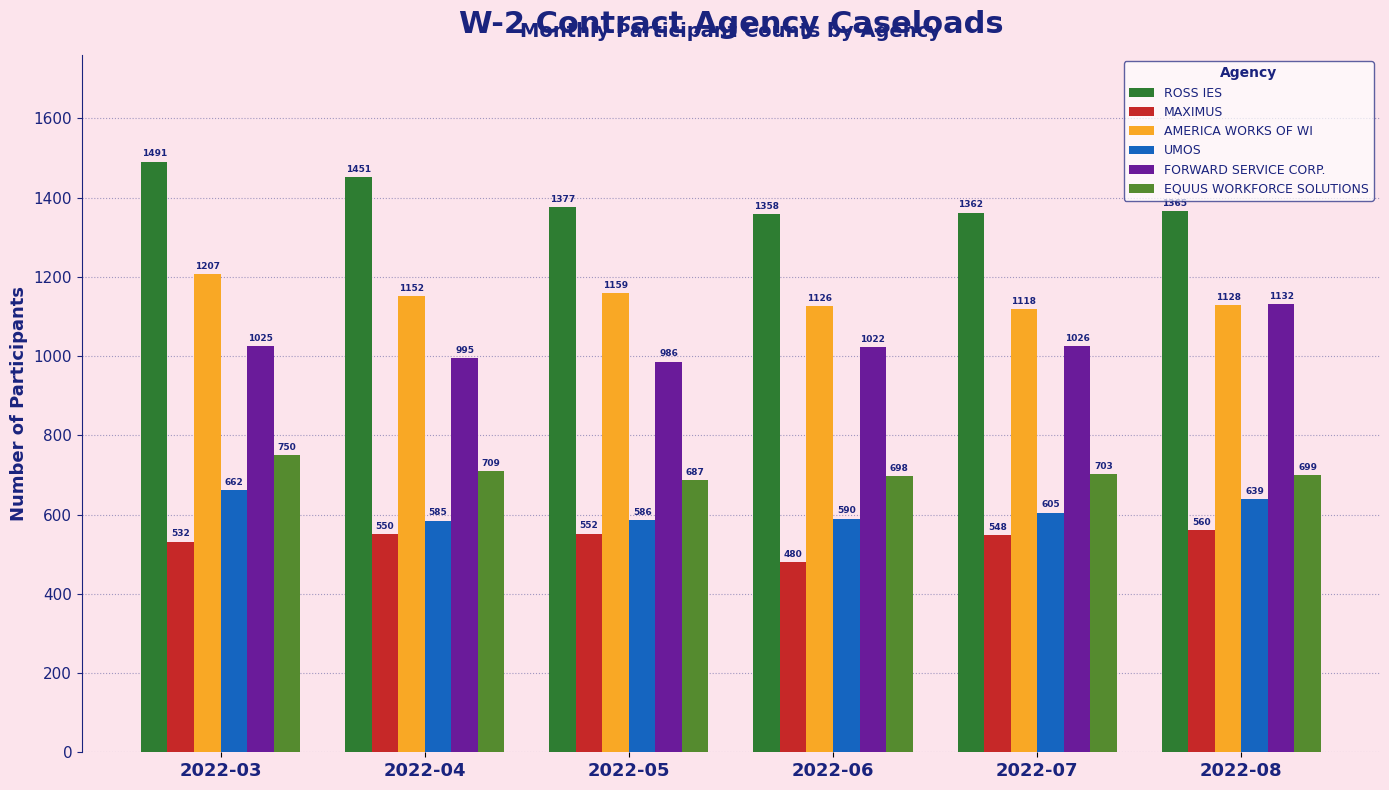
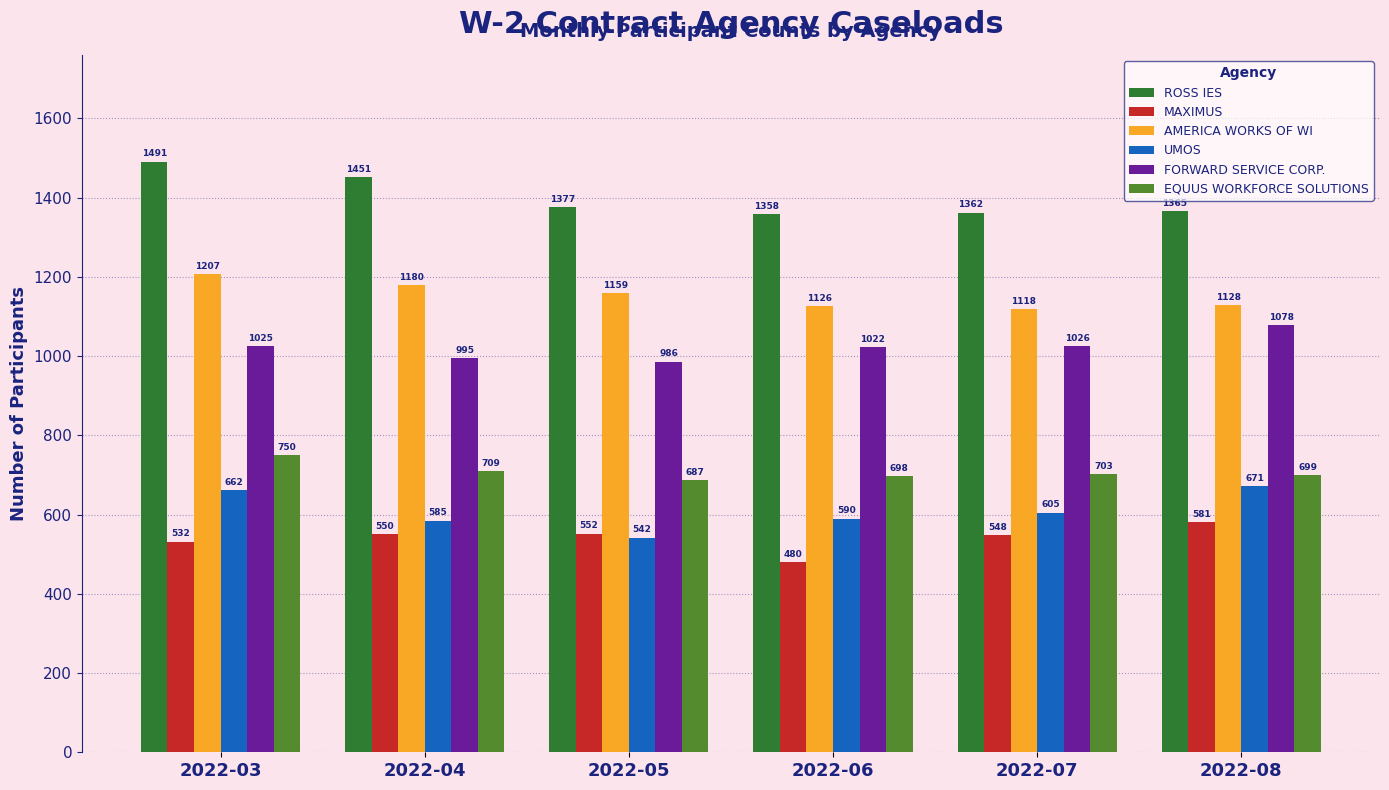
AMERICA WORKS OF WI, 2022-04: 1152 -> 1180
UMOS, 2022-05: 586 -> 542
MAXIMUS, 2022-08: 560 -> 581
UMOS, 2022-08: 639 -> 671
FORWARD SERVICE CORP., 2022-08: 1132 -> 1078
